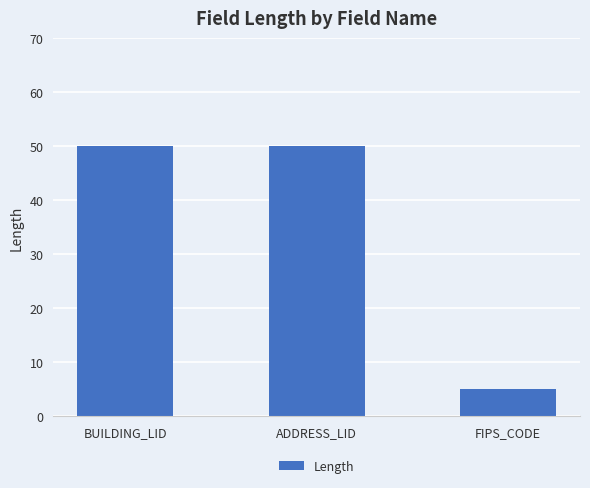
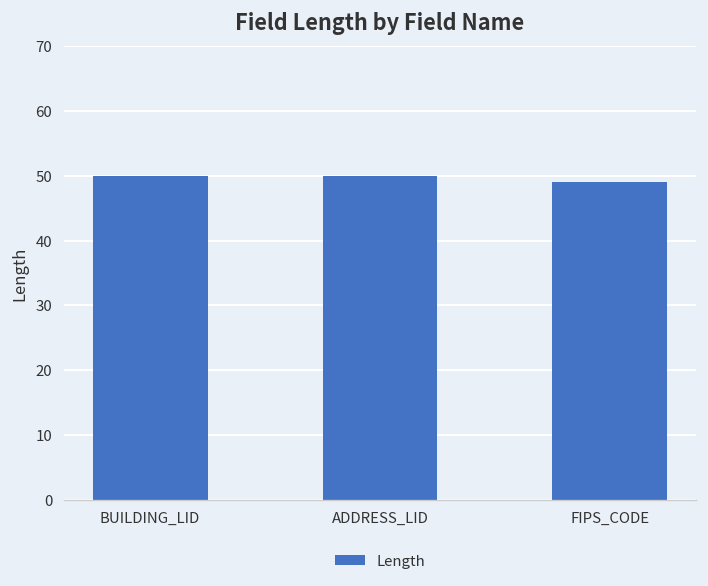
FIPS_CODE: 5 -> 49
